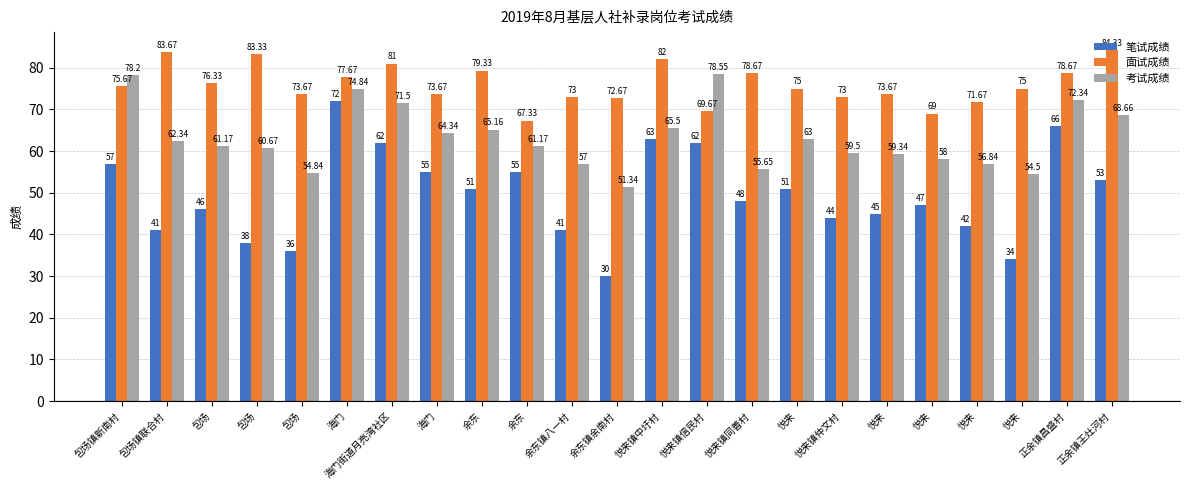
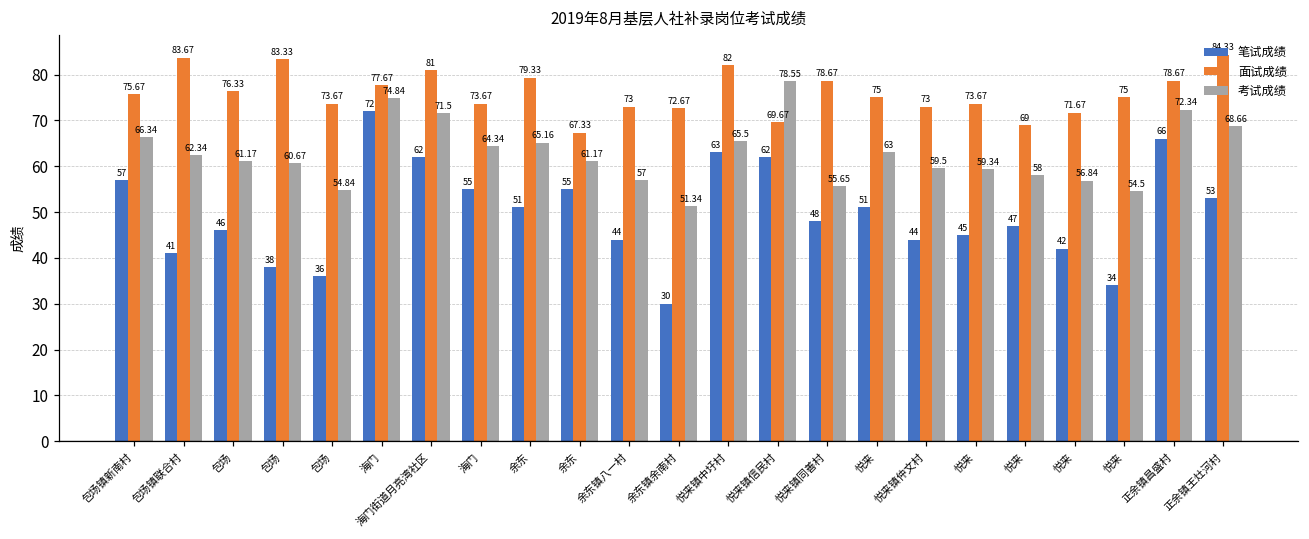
考试成绩, 包场镇新南村: 78.2 -> 66.34
笔试成绩, 余东镇八一村: 41 -> 44
